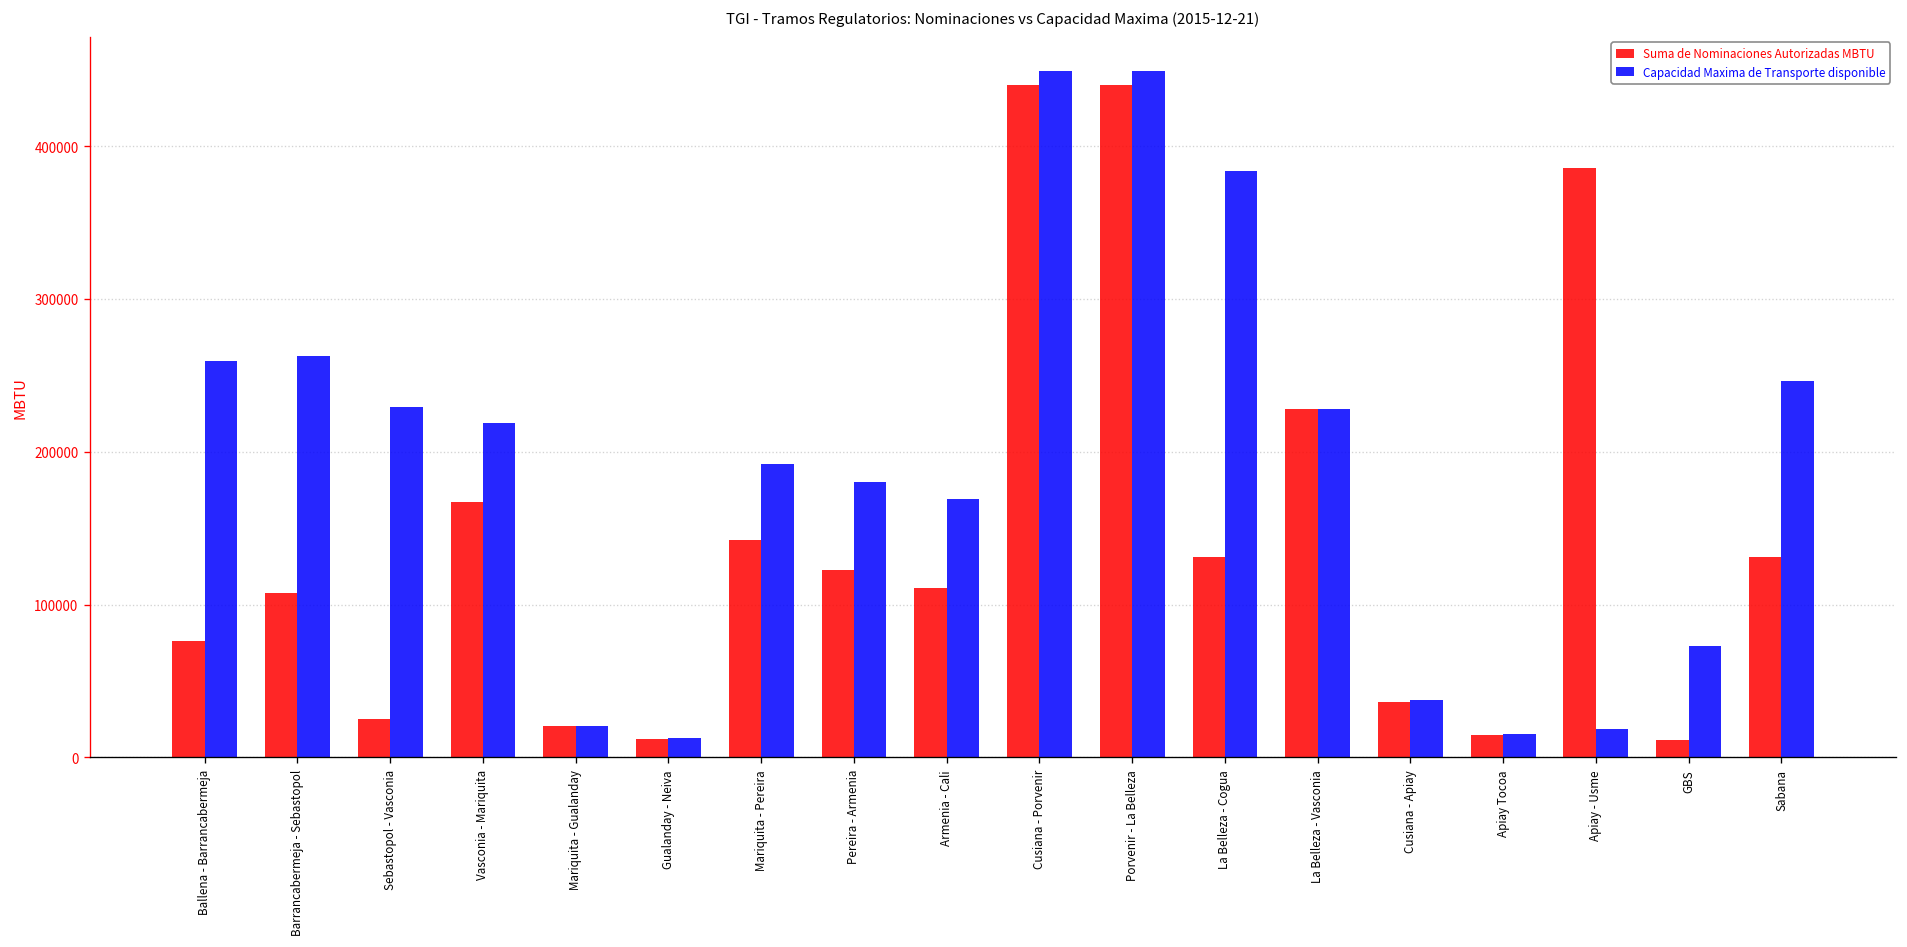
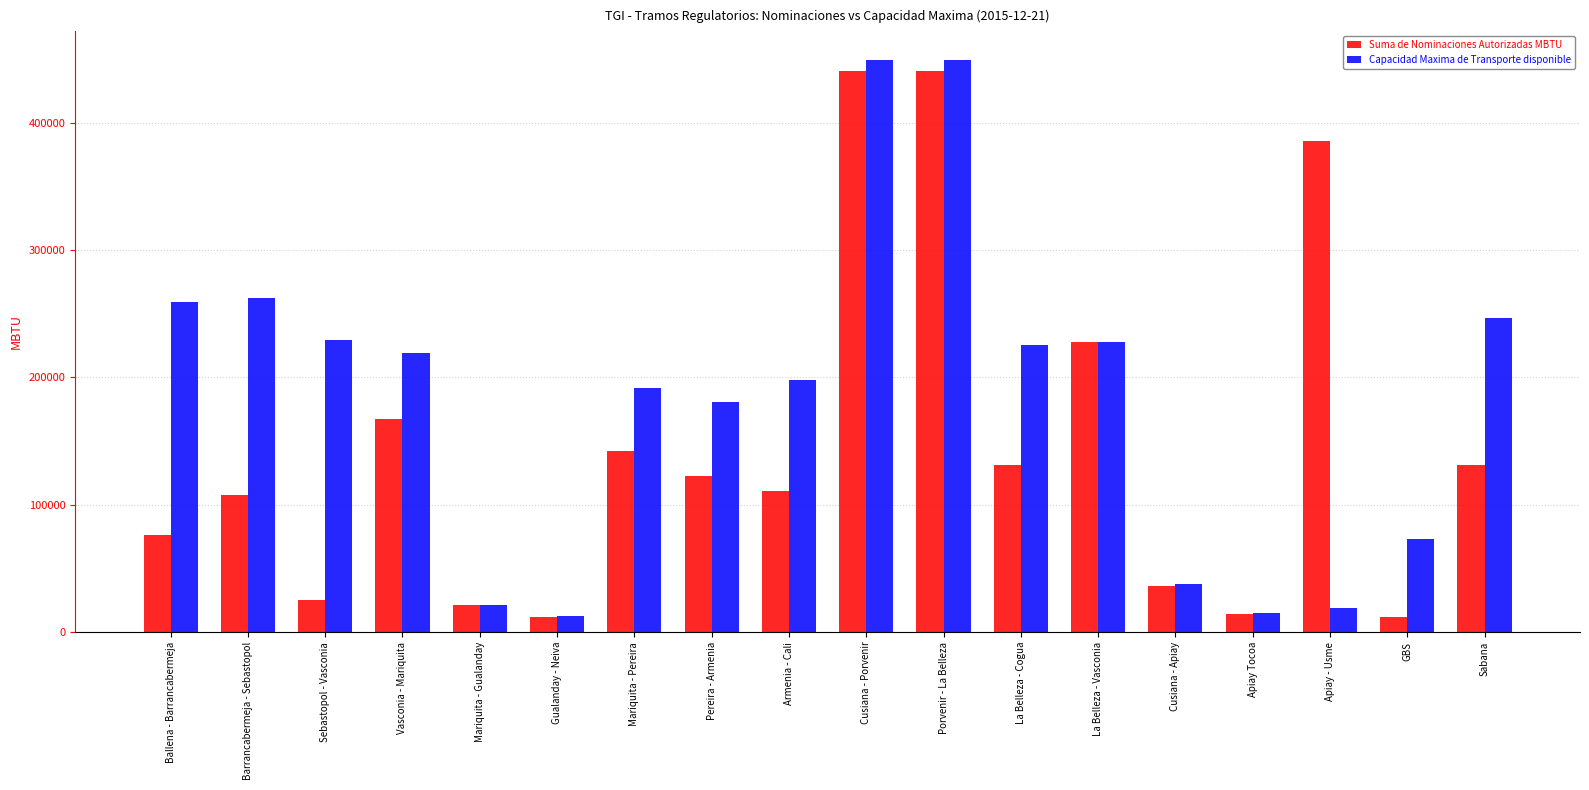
Capacidad Maxima de Transporte disponible, Armenia - Cali: 169000 -> 198000
Capacidad Maxima de Transporte disponible, La Belleza - Cogua: 384000 -> 225000
